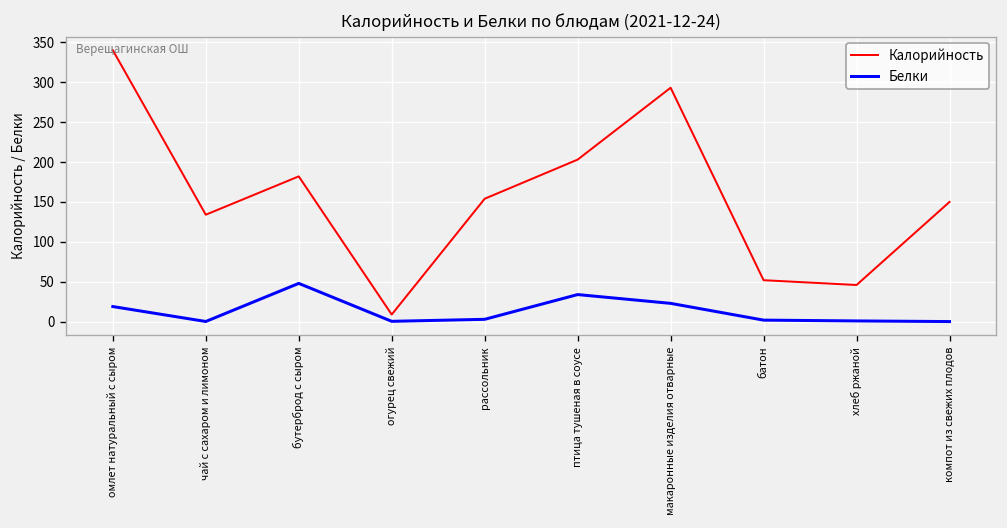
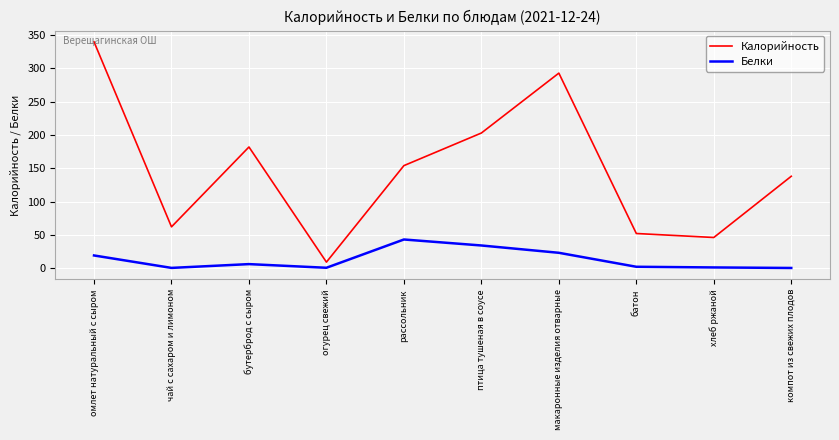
Калорийность, чай с сахаром и лимоном: 130 -> 60
Белки, бутерброд с сыром: 50 -> 10
Белки, рассольник: 0 -> 40
Калорийность, компот из свежих плодов: 150 -> 140
